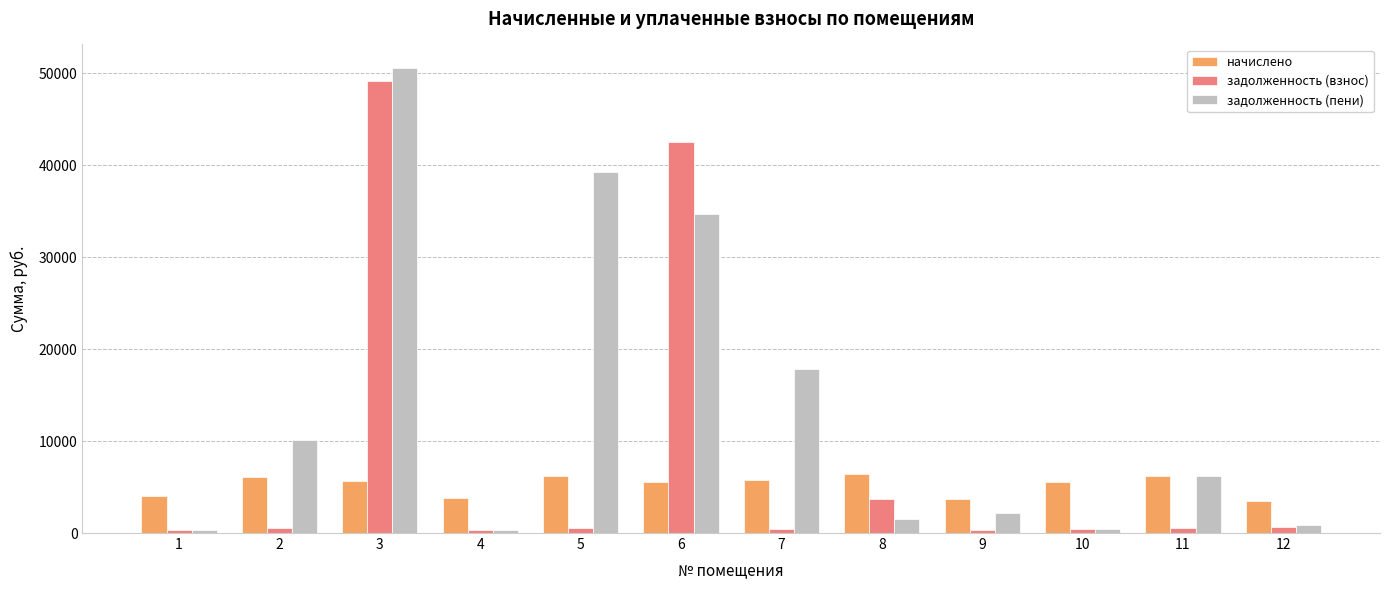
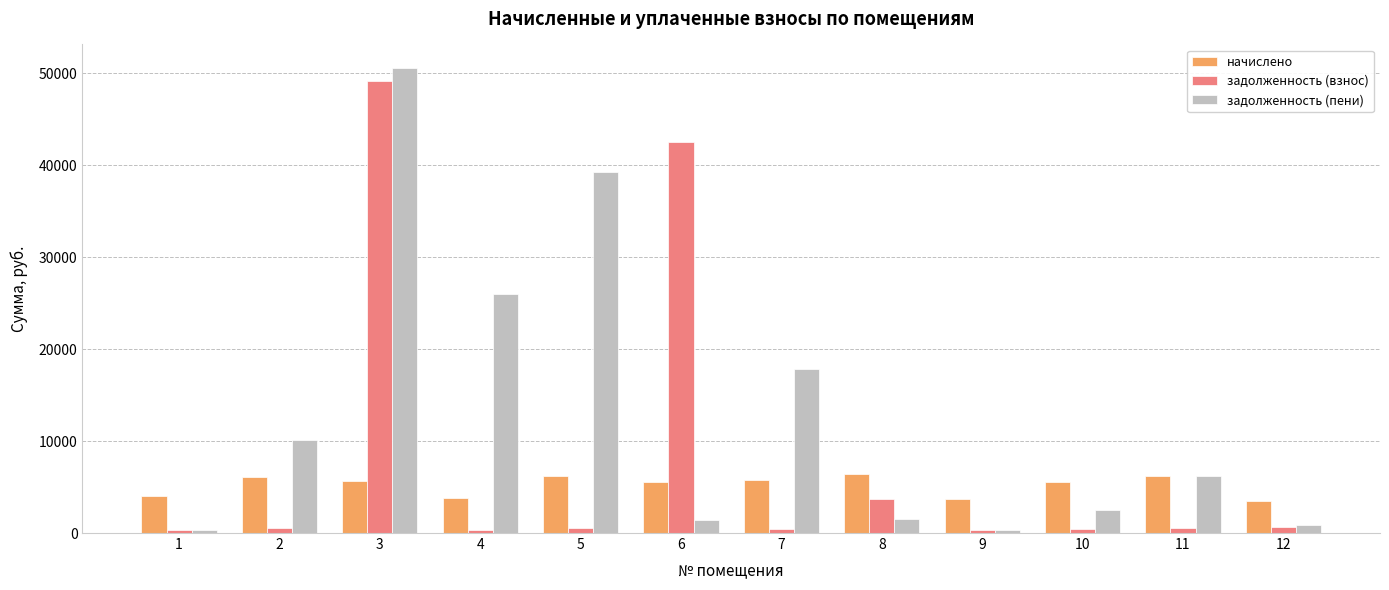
задолженность (пени), 4: 0 -> 26000
задолженность (пени), 6: 35000 -> 1000
задолженность (пени), 9: 2000 -> 0
задолженность (пени), 10: 0 -> 2000
